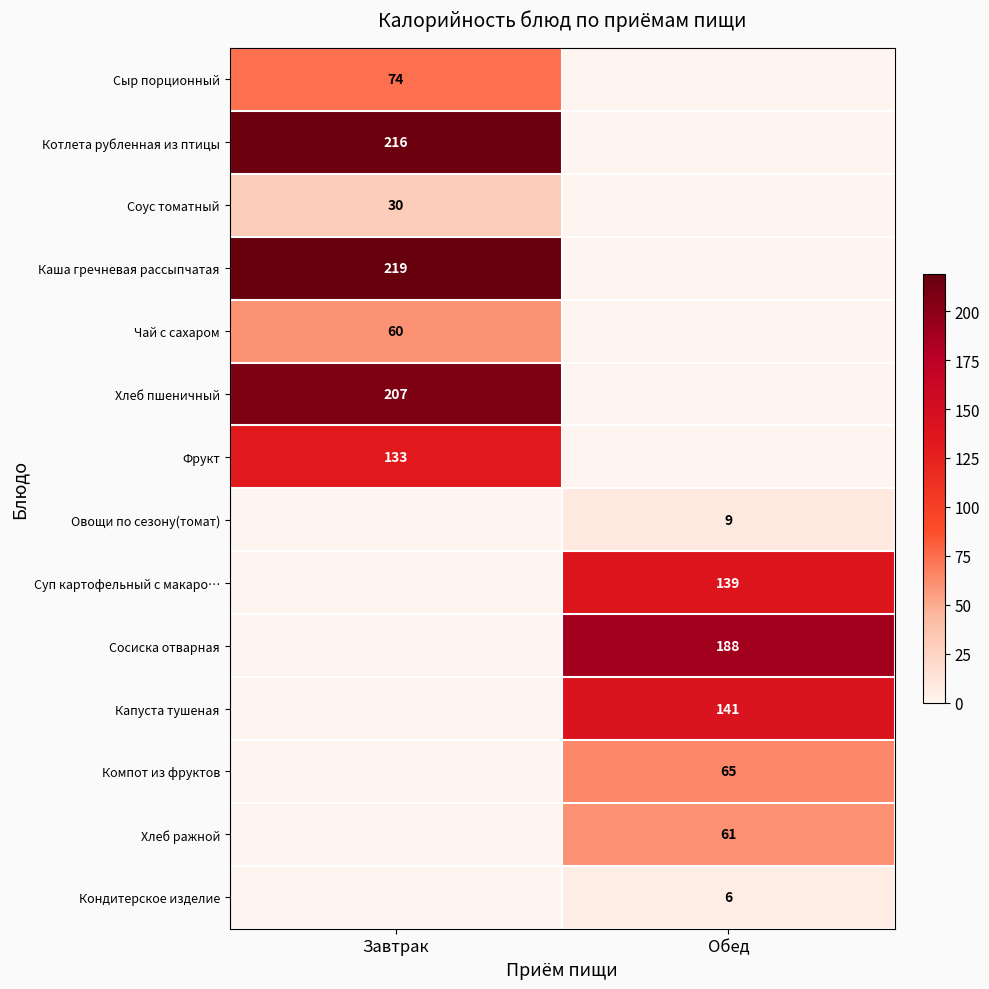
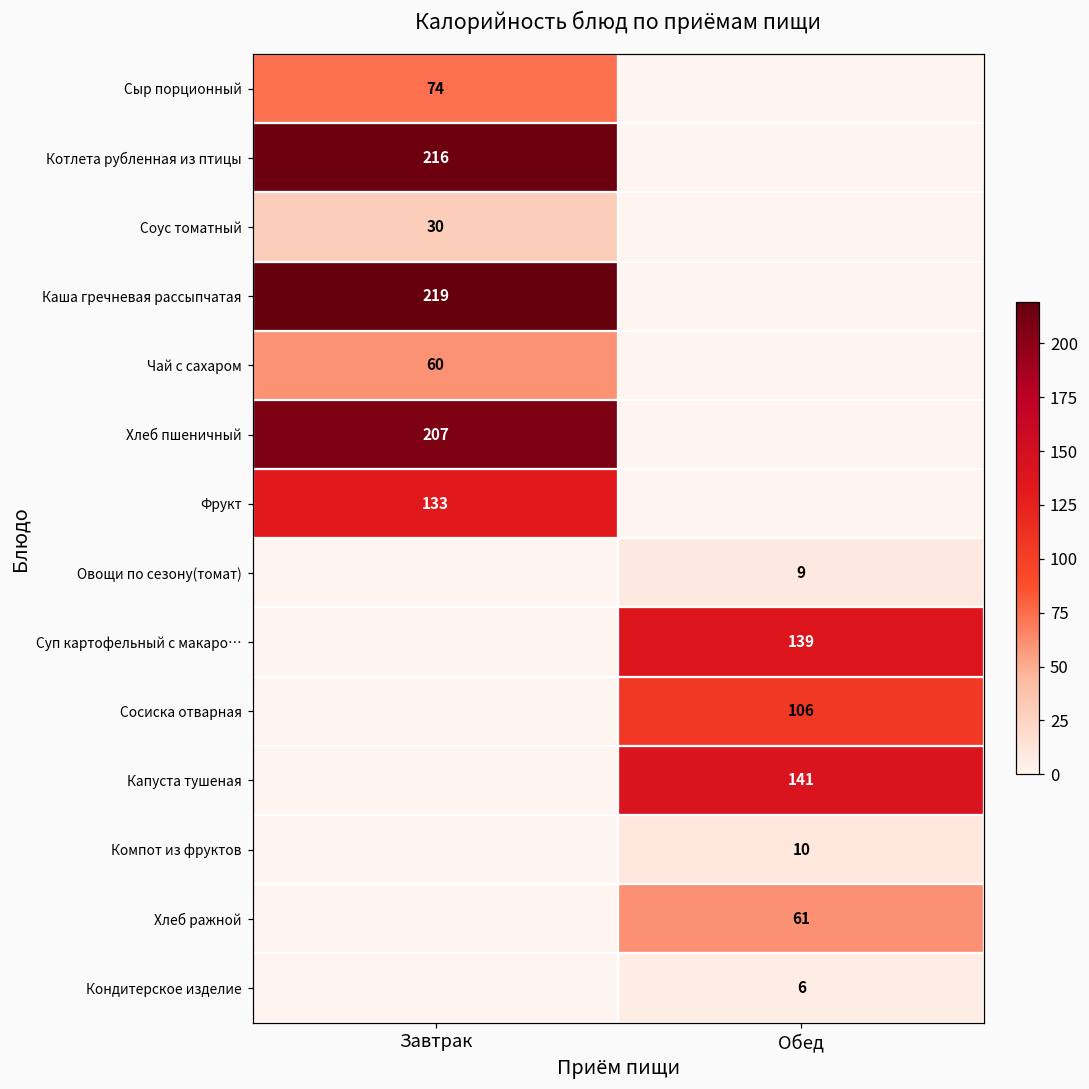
Сосиска отварная, Обед: 188 -> 106
Компот из фруктов, Обед: 65 -> 10
